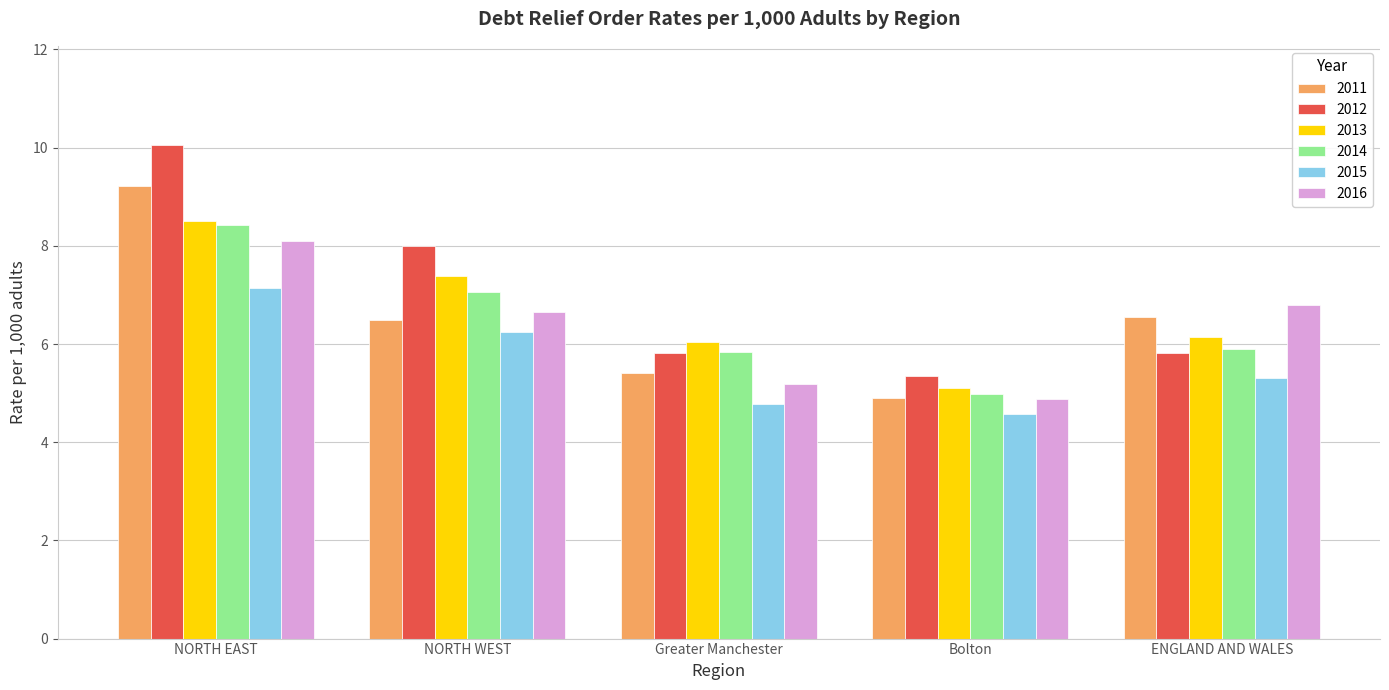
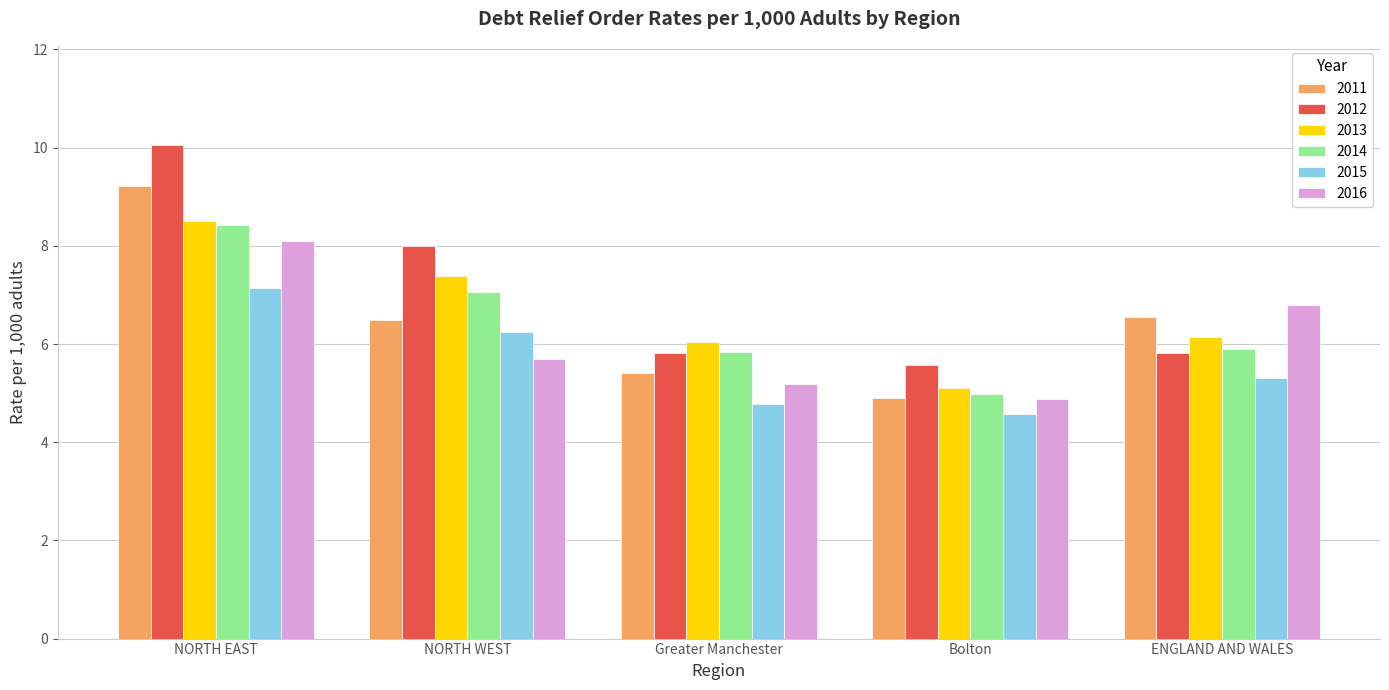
2016, NORTH WEST: 6.7 -> 5.7
2012, Bolton: 5.3 -> 5.6
